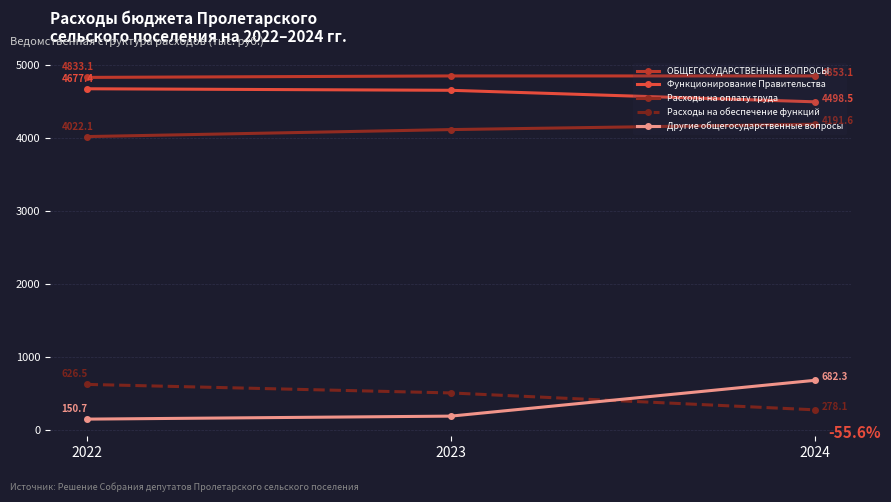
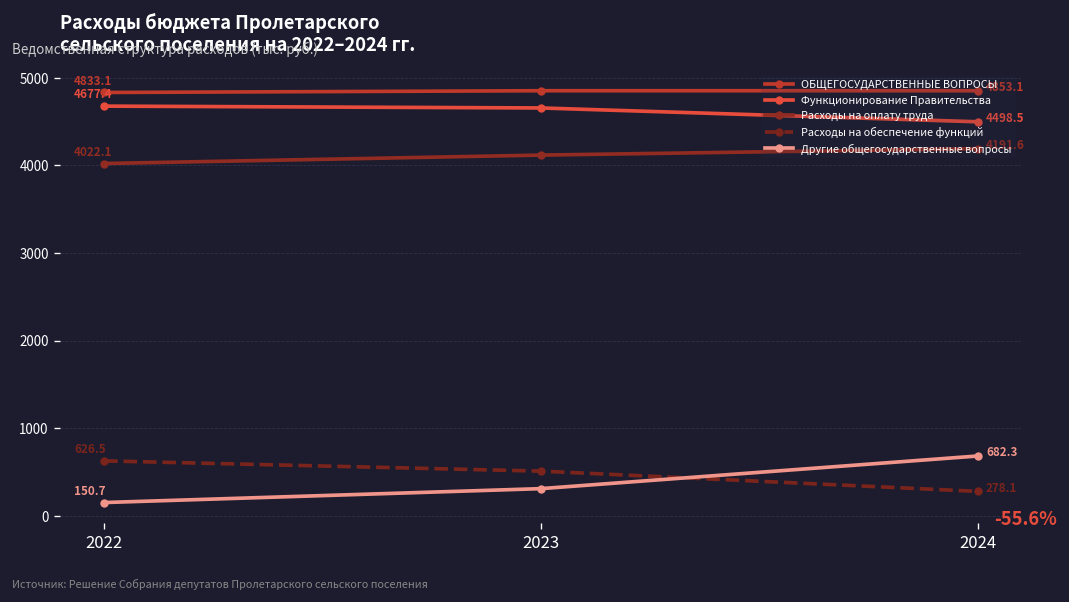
Другие общегосударственные вопросы, 2023: 200 -> 300
